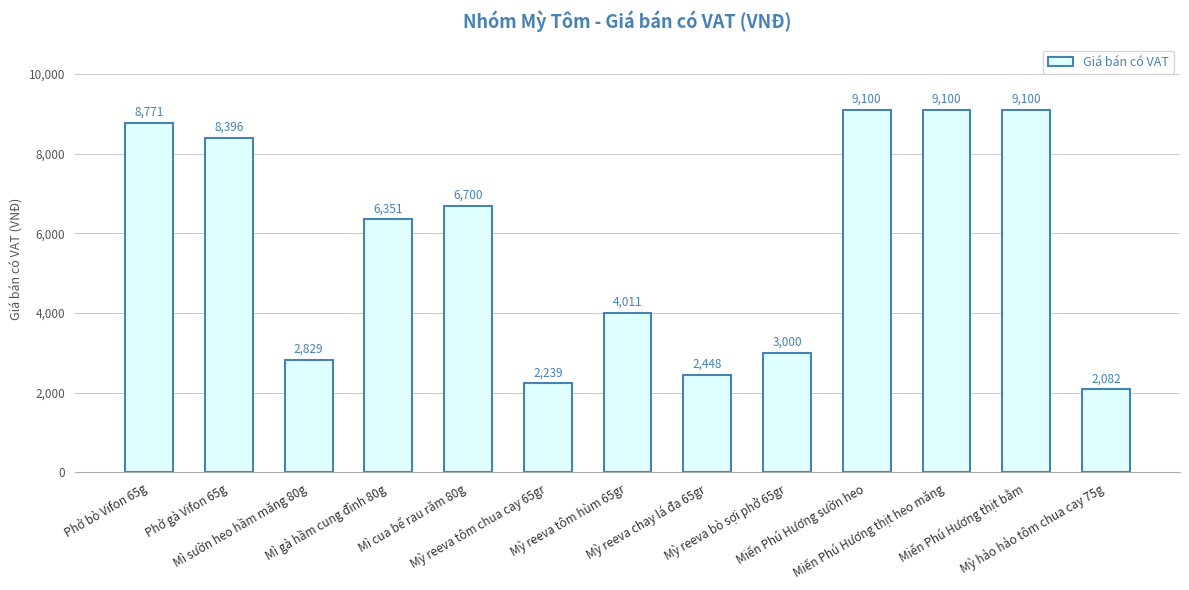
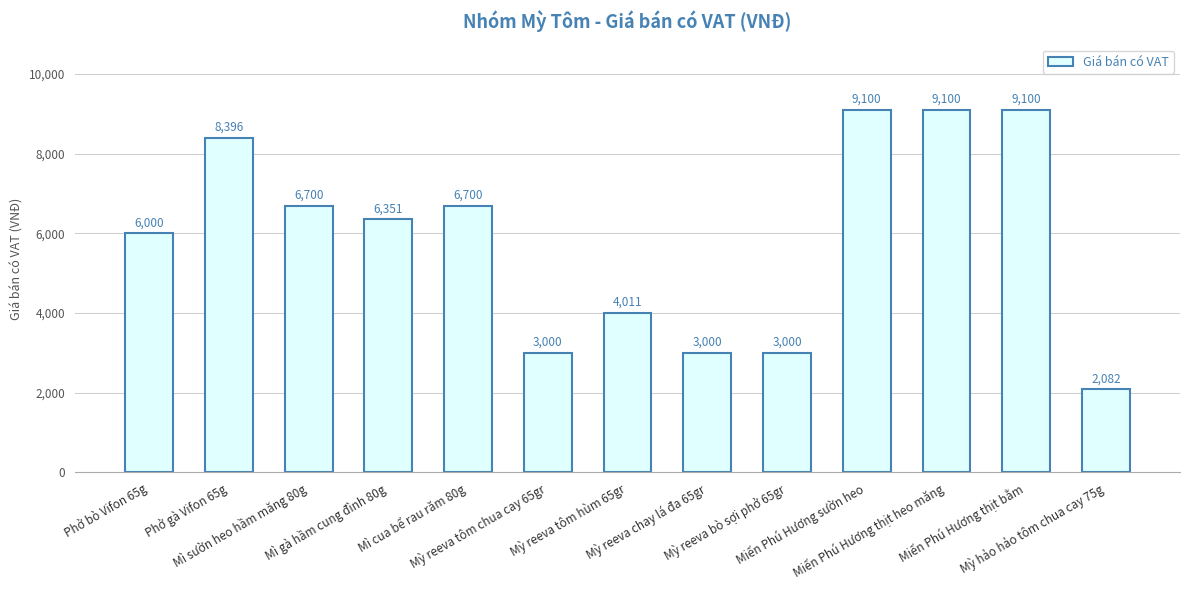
Phở bò Vifon 65g: 8,771 -> 6,000
Mì sườn heo hầm măng 80g: 2,829 -> 6,700
Mỳ reeva tôm chua cay 65gr: 2,239 -> 3,000
Mỳ reeva chay lá đa 65gr: 2,448 -> 3,000
